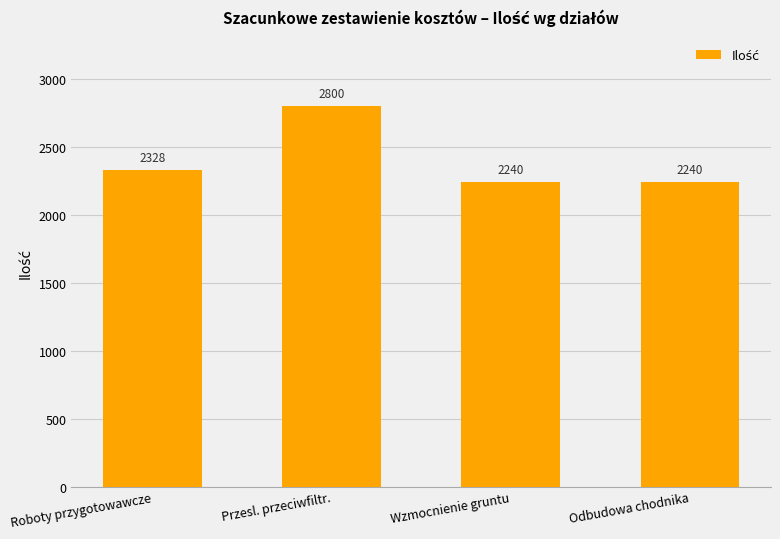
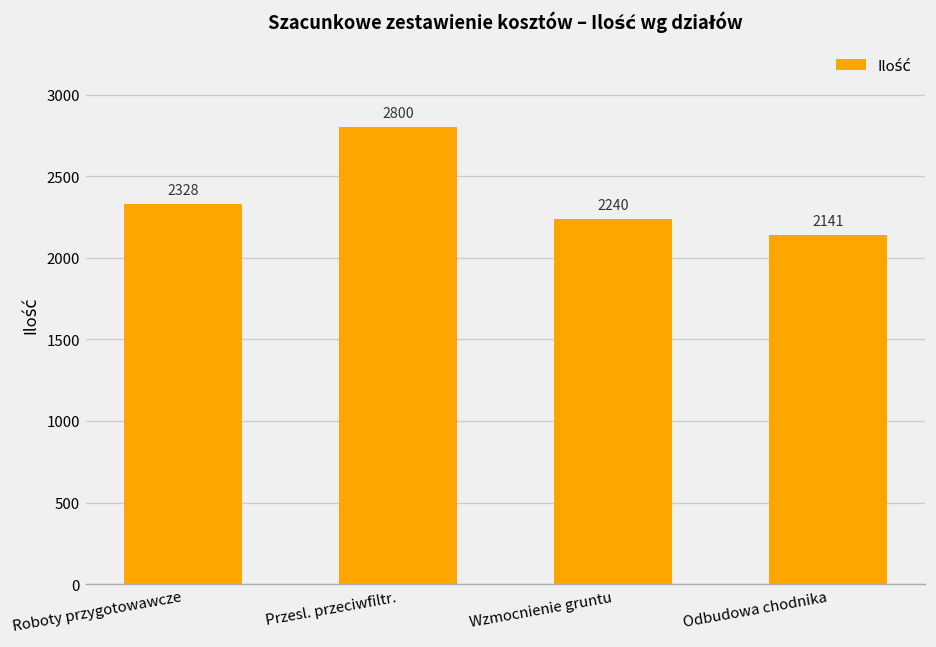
Odbudowa chodnika: 2240 -> 2141
